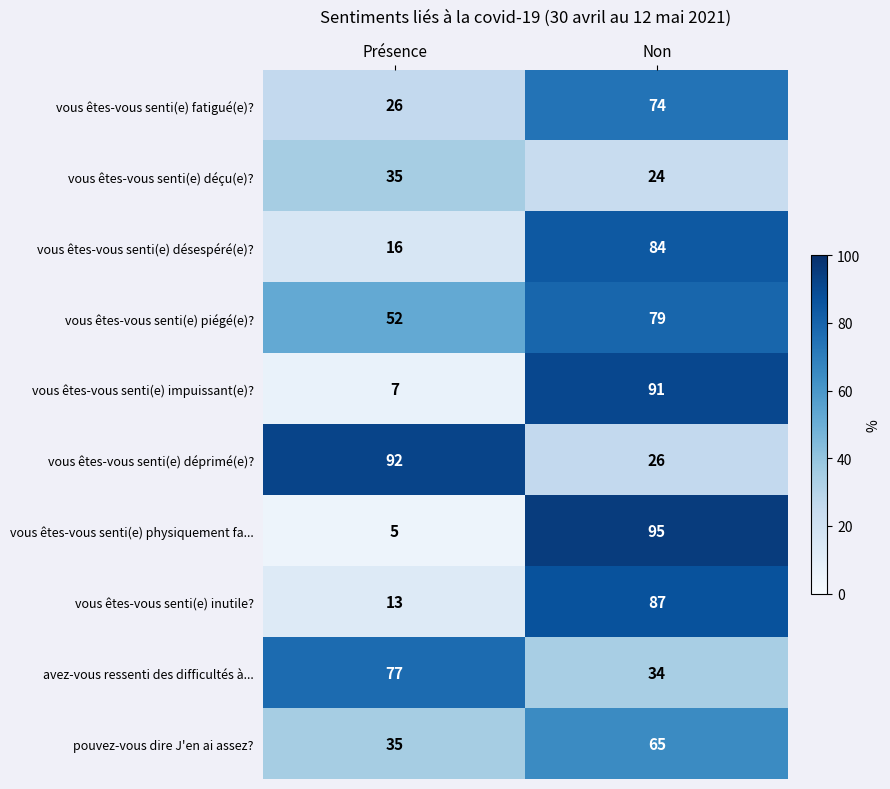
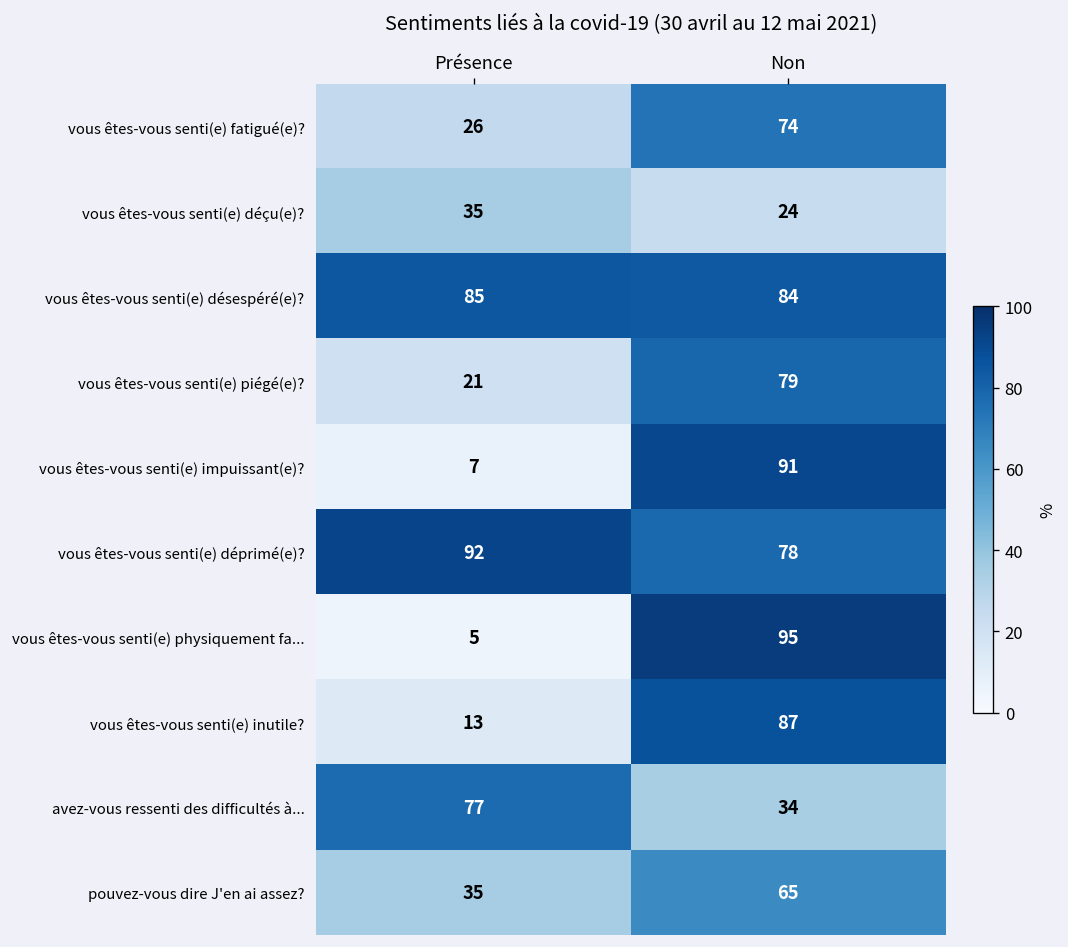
vous êtes-vous senti(e) désespéré(e)?, Présence: 16 -> 85
vous êtes-vous senti(e) piégé(e)?, Présence: 52 -> 21
vous êtes-vous senti(e) déprimé(e)?, Non: 26 -> 78
